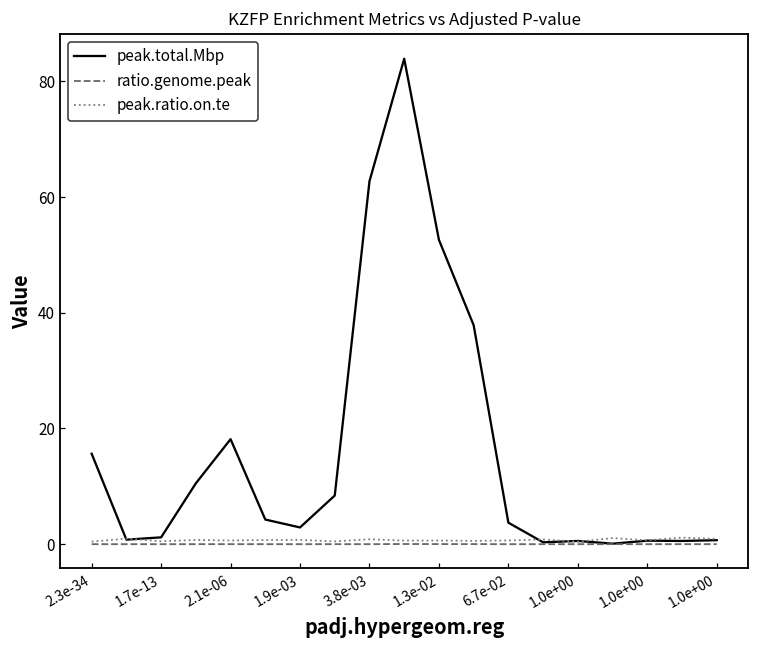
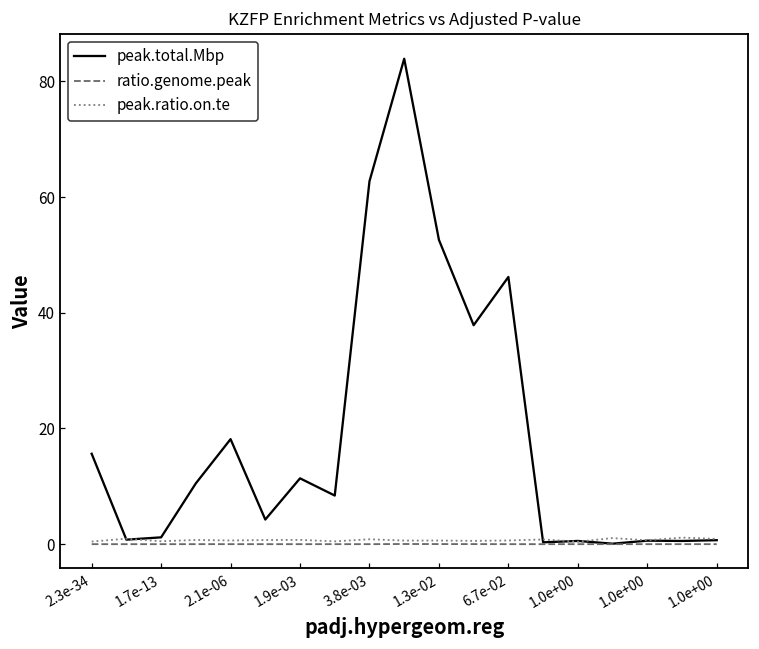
peak.total.Mbp, 1.9e-03: 3 -> 11
peak.total.Mbp, 6.7e-02: 4 -> 46
